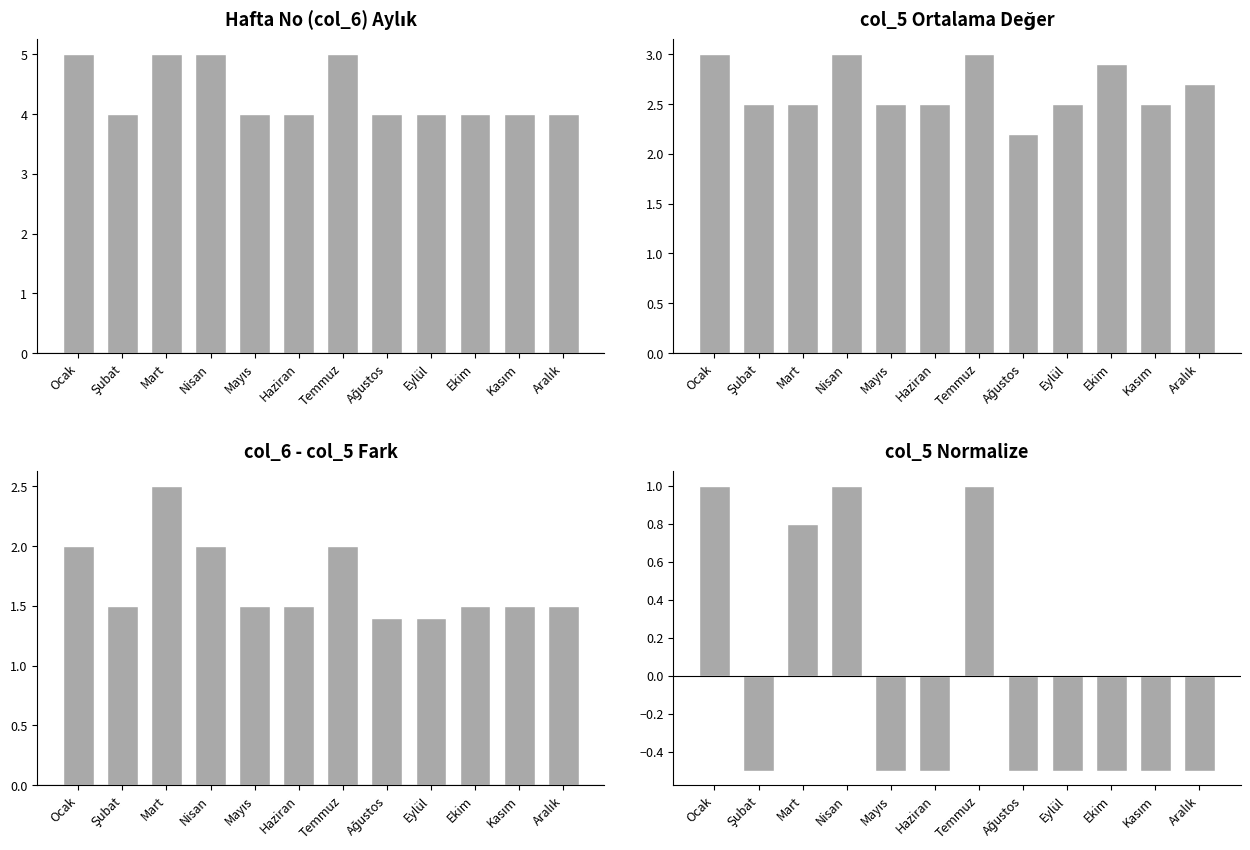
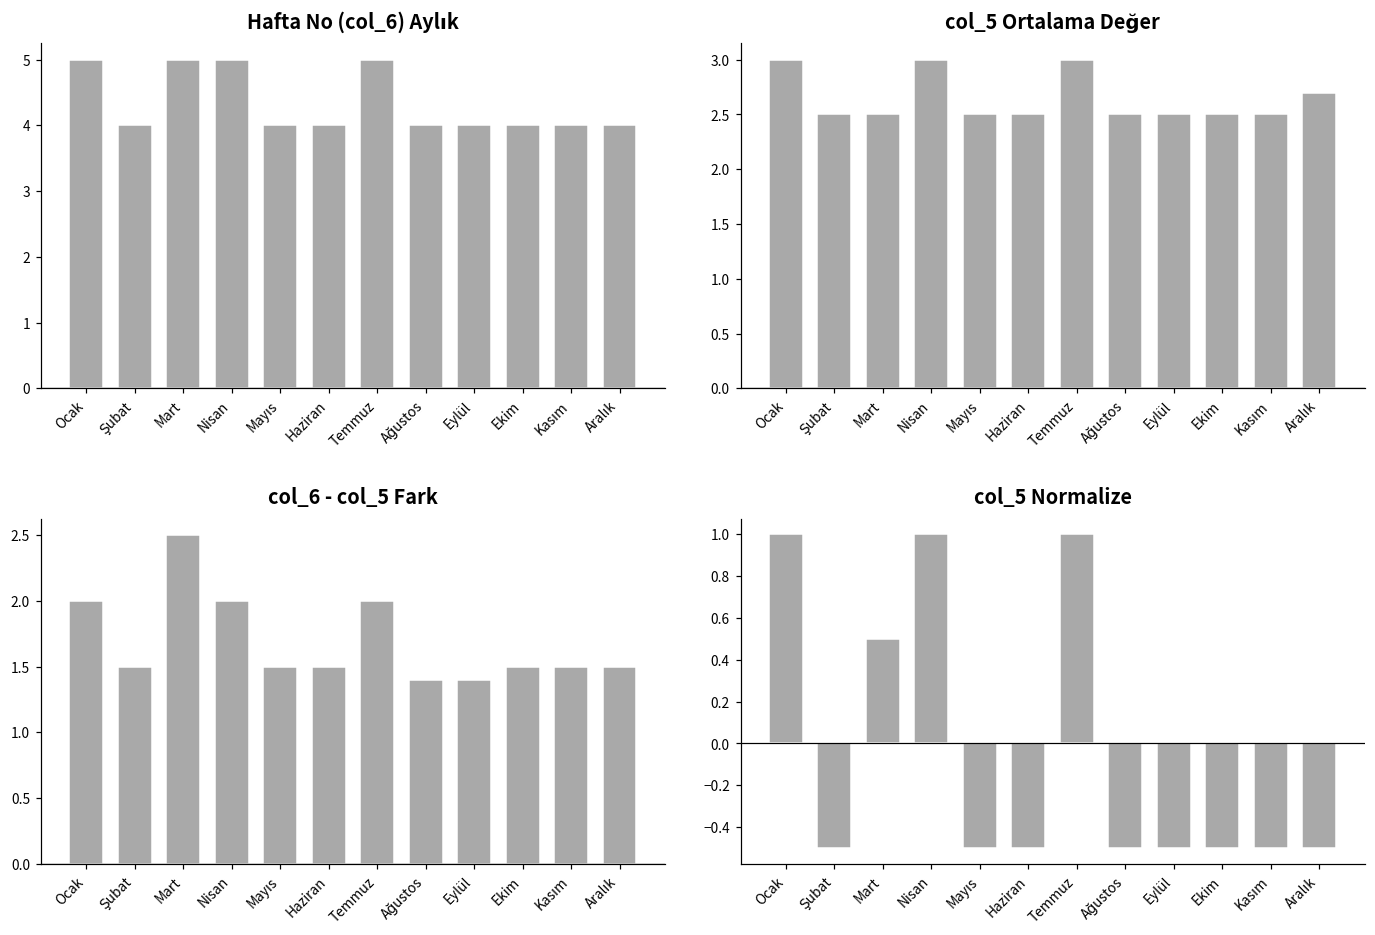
col_5 Ortalama Değer, Ağustos: 2.2 -> 2.5
col_5 Ortalama Değer, Ekim: 2.9 -> 2.5
col_5 Normalize, Mart: 0.8 -> 0.5
